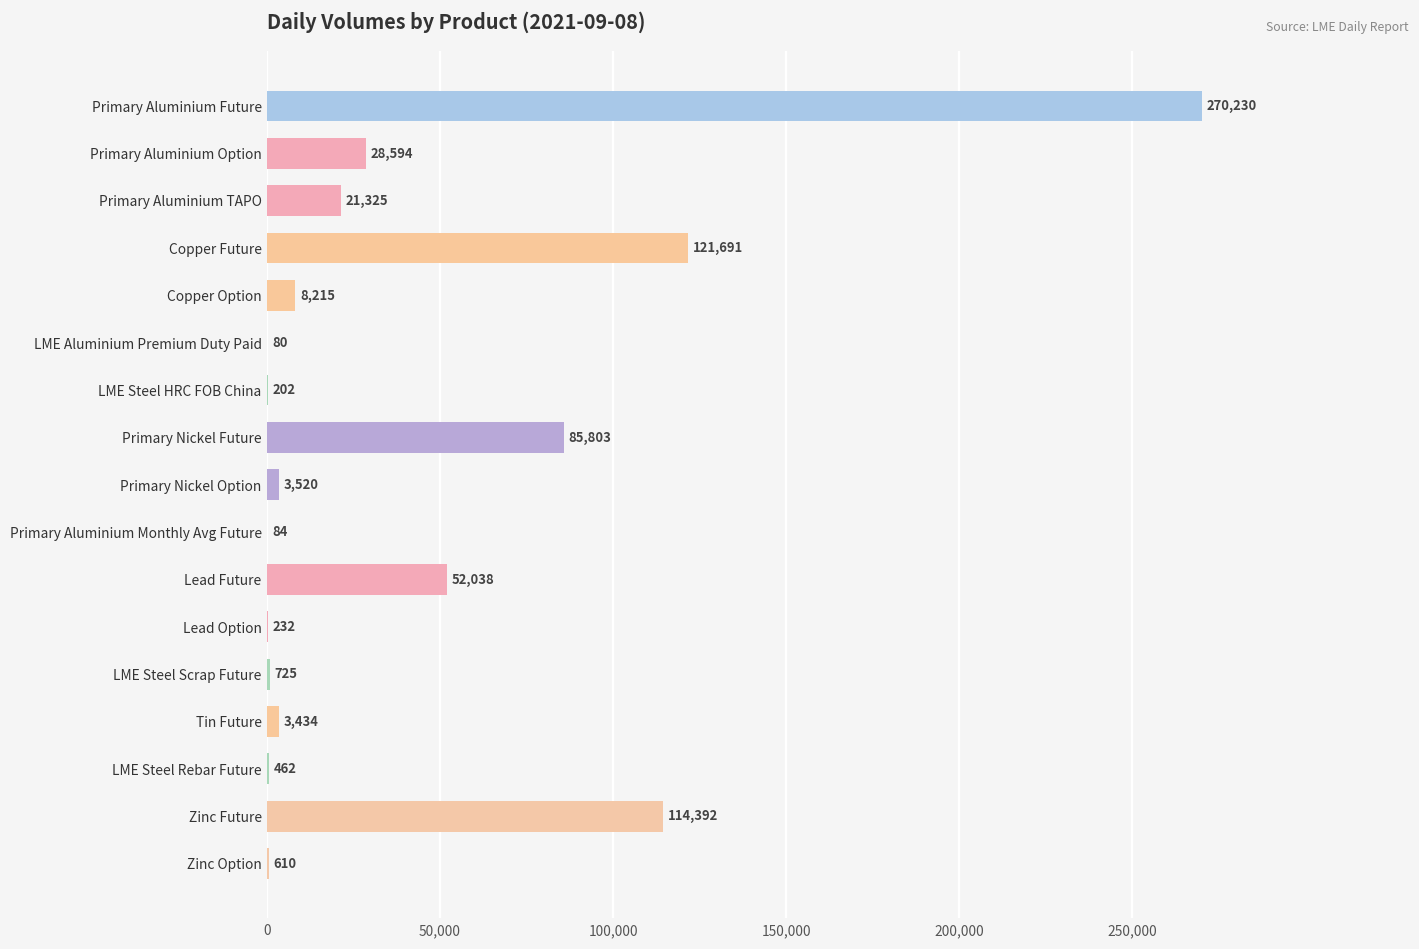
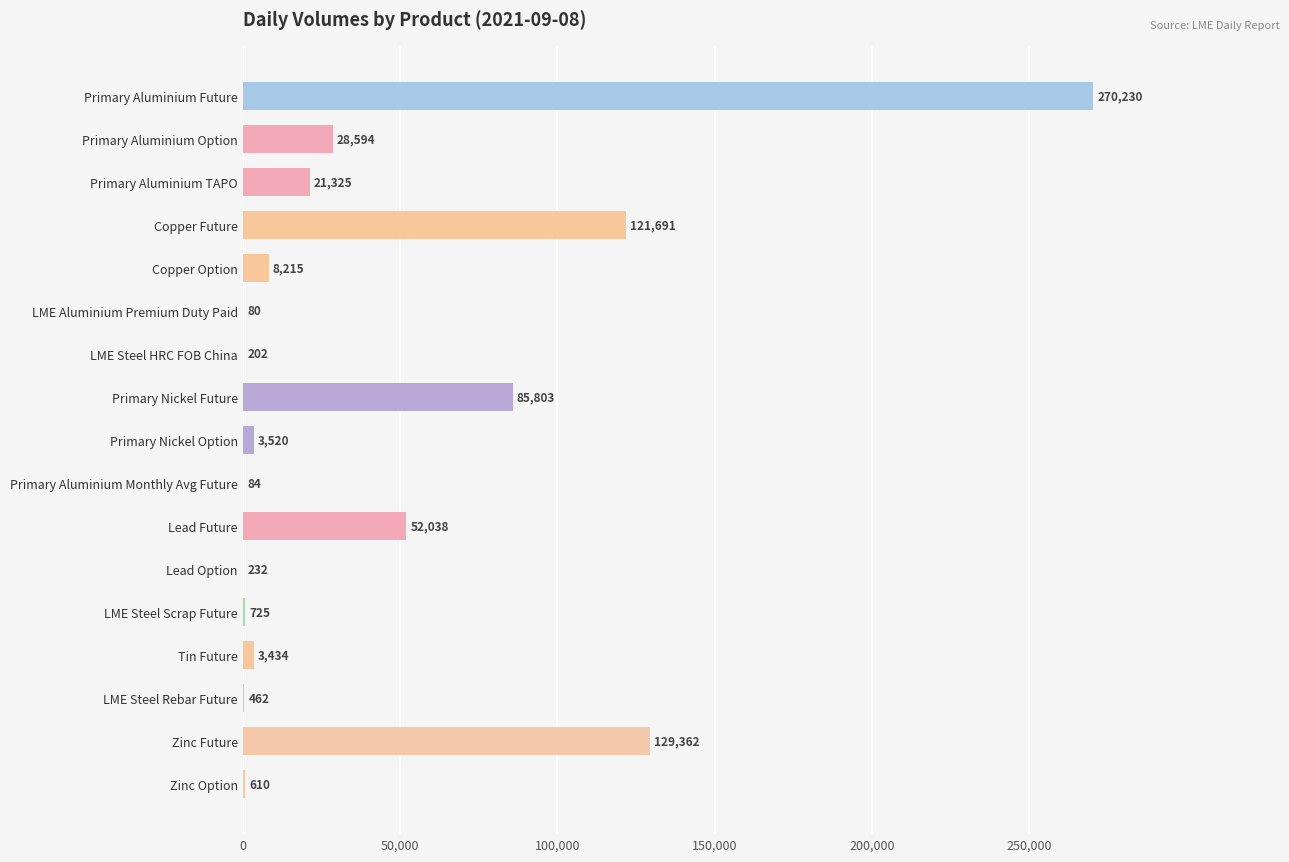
Zinc Future: 114,392 -> 129,362
